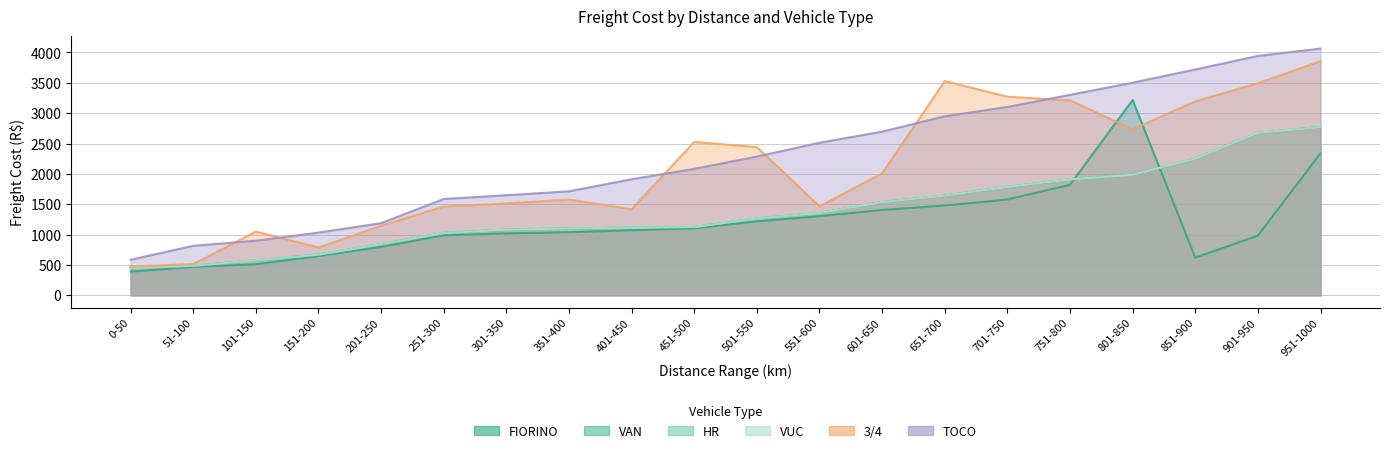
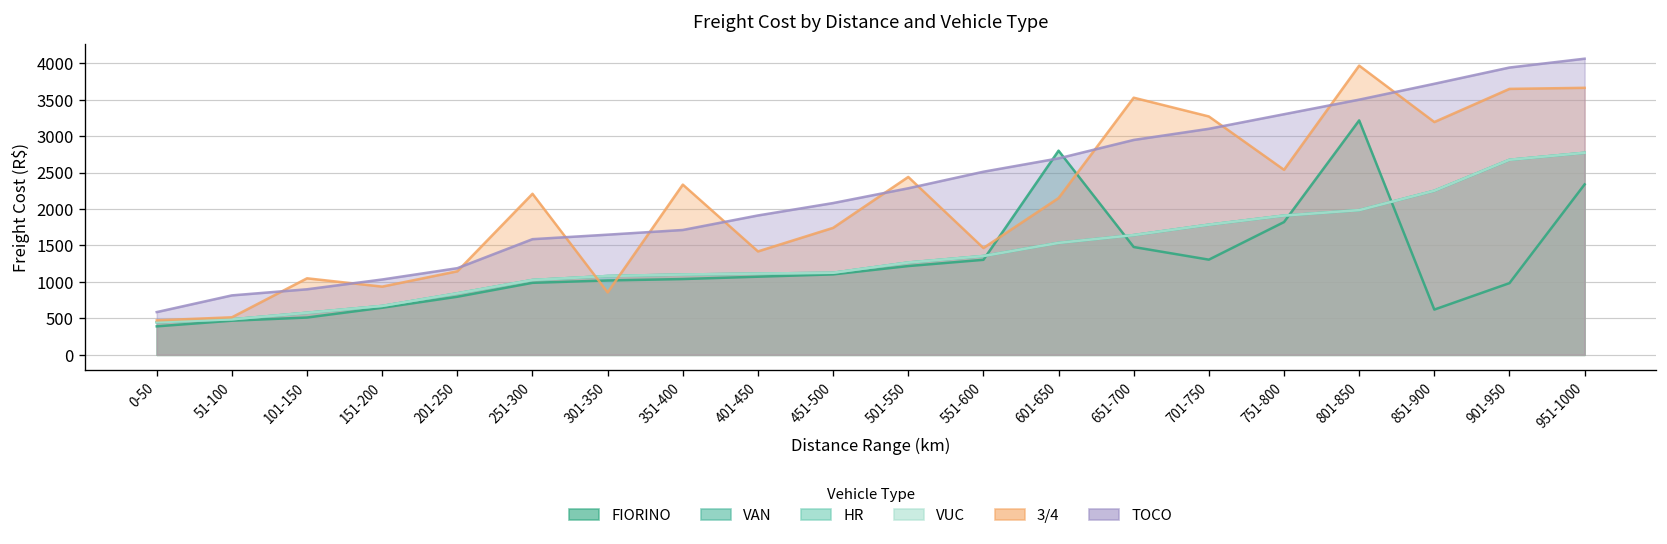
3/4, 151-200: 800 -> 900
3/4, 251-300: 1500 -> 2200
3/4, 301-350: 1500 -> 900
3/4, 351-400: 1600 -> 2300
3/4, 451-500: 2500 -> 1700
FIORINO, 601-650: 1400 -> 2800
3/4, 601-650: 2000 -> 2200
FIORINO, 701-750: 1600 -> 1300
3/4, 751-800: 3200 -> 2500
3/4, 801-850: 2700 -> 4000
3/4, 901-950: 3500 -> 3600
3/4, 951-1000: 3900 -> 3700
